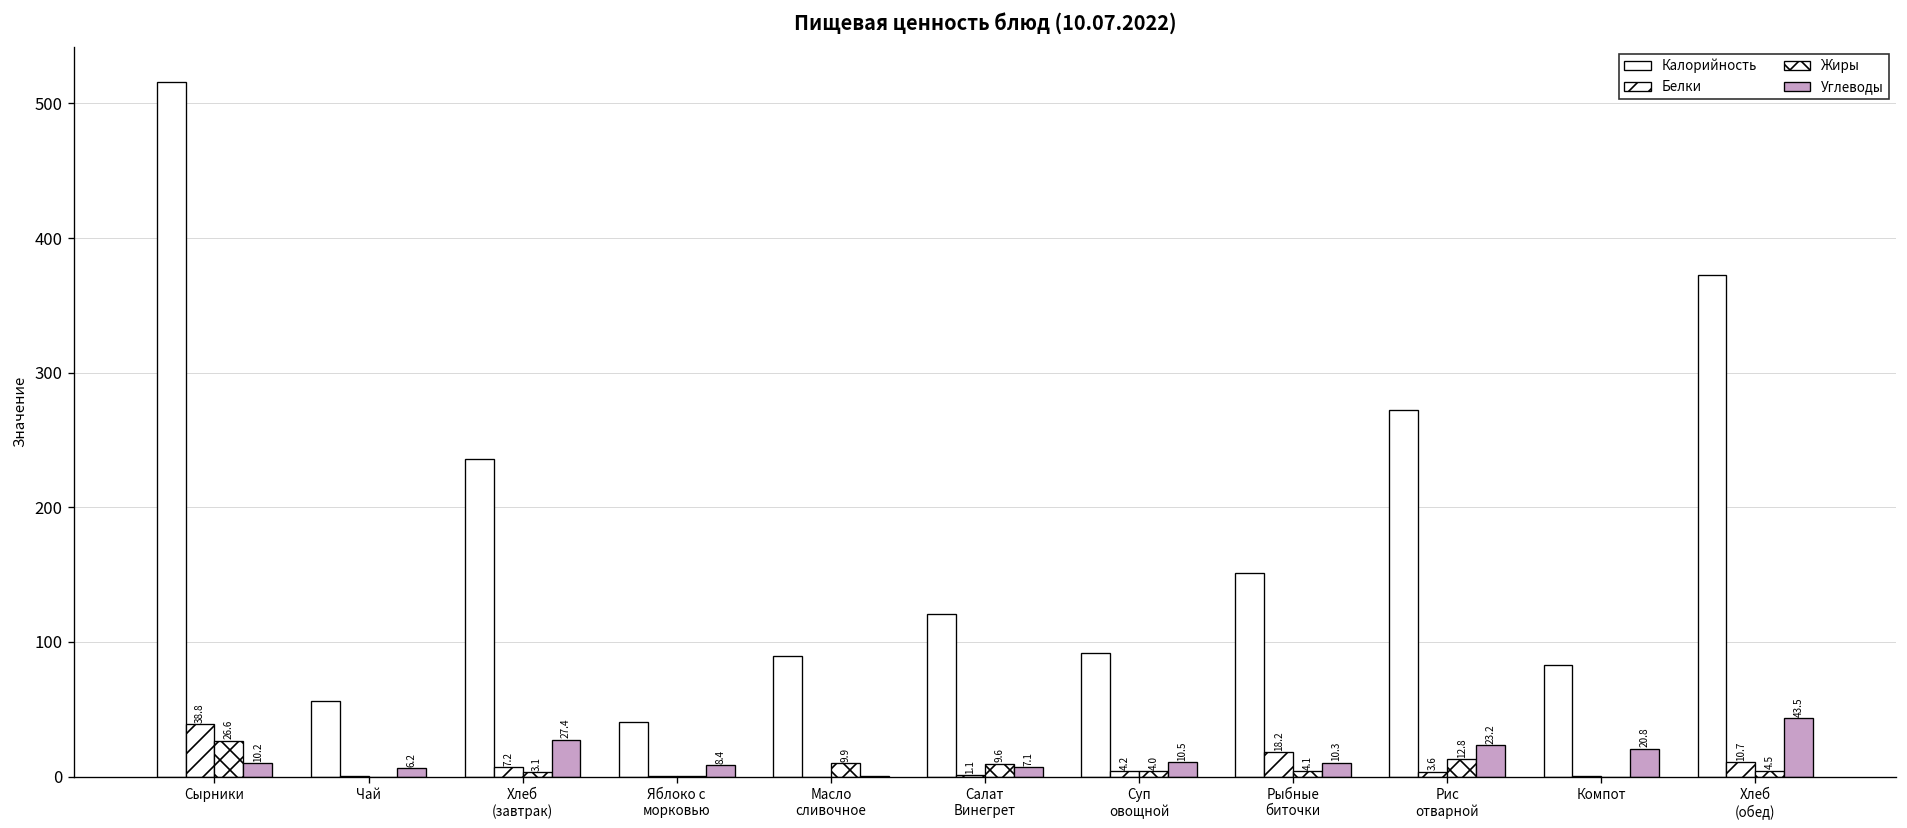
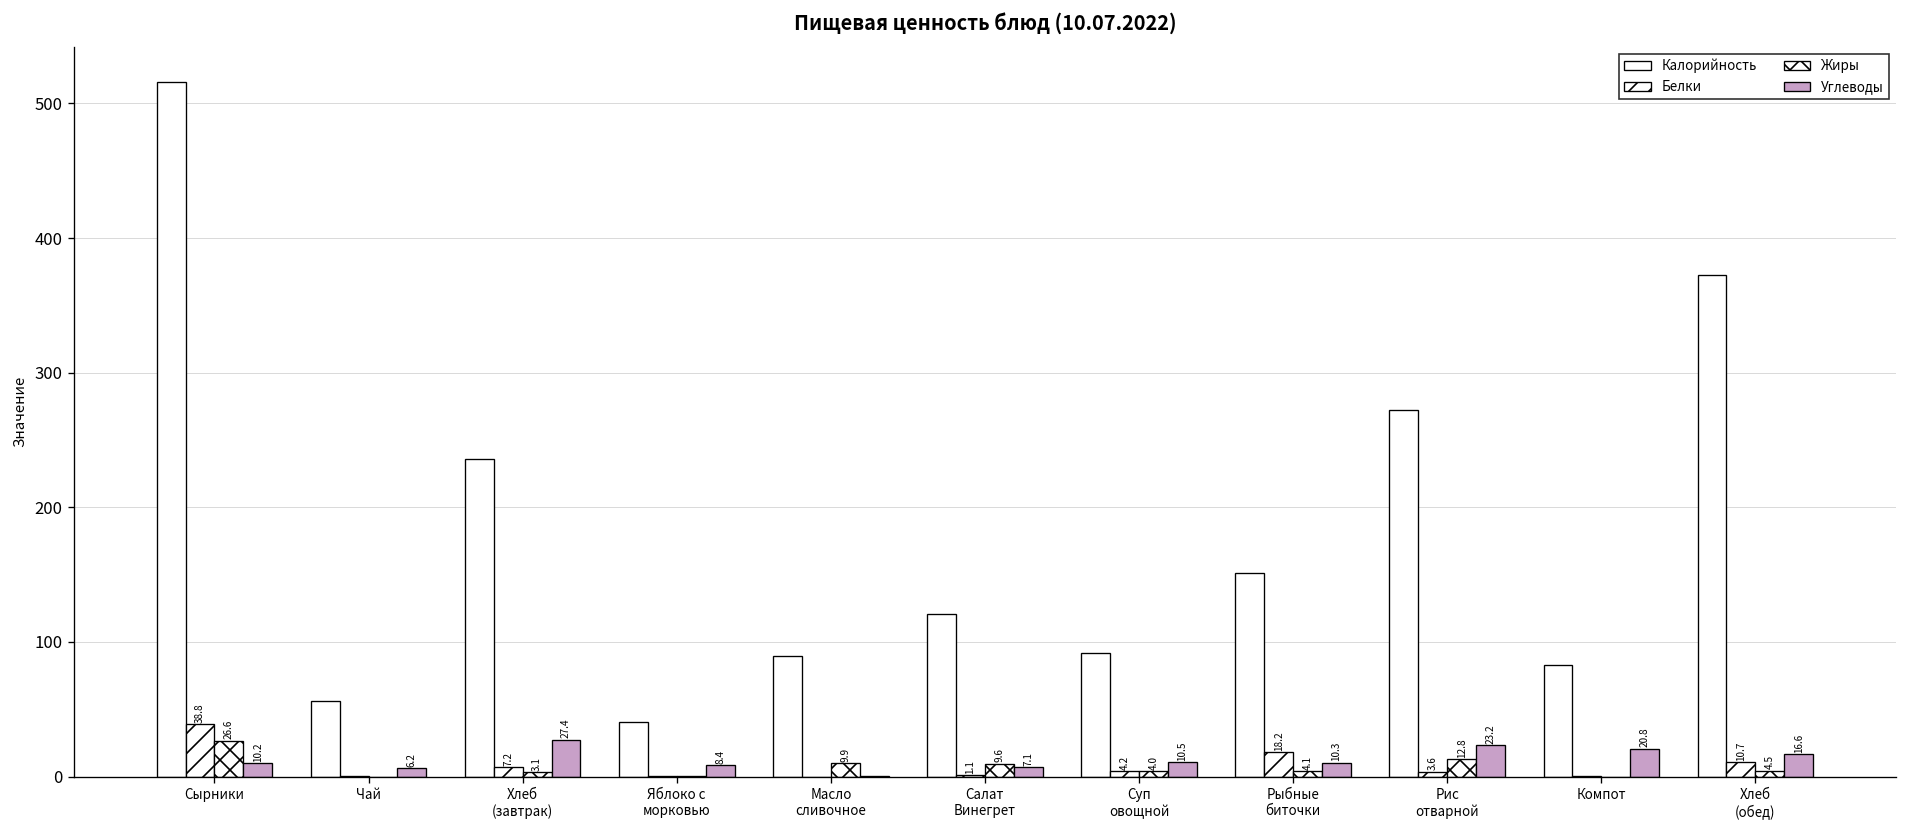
Углеводы, Хлеб (обед): 43.5 -> 16.6
